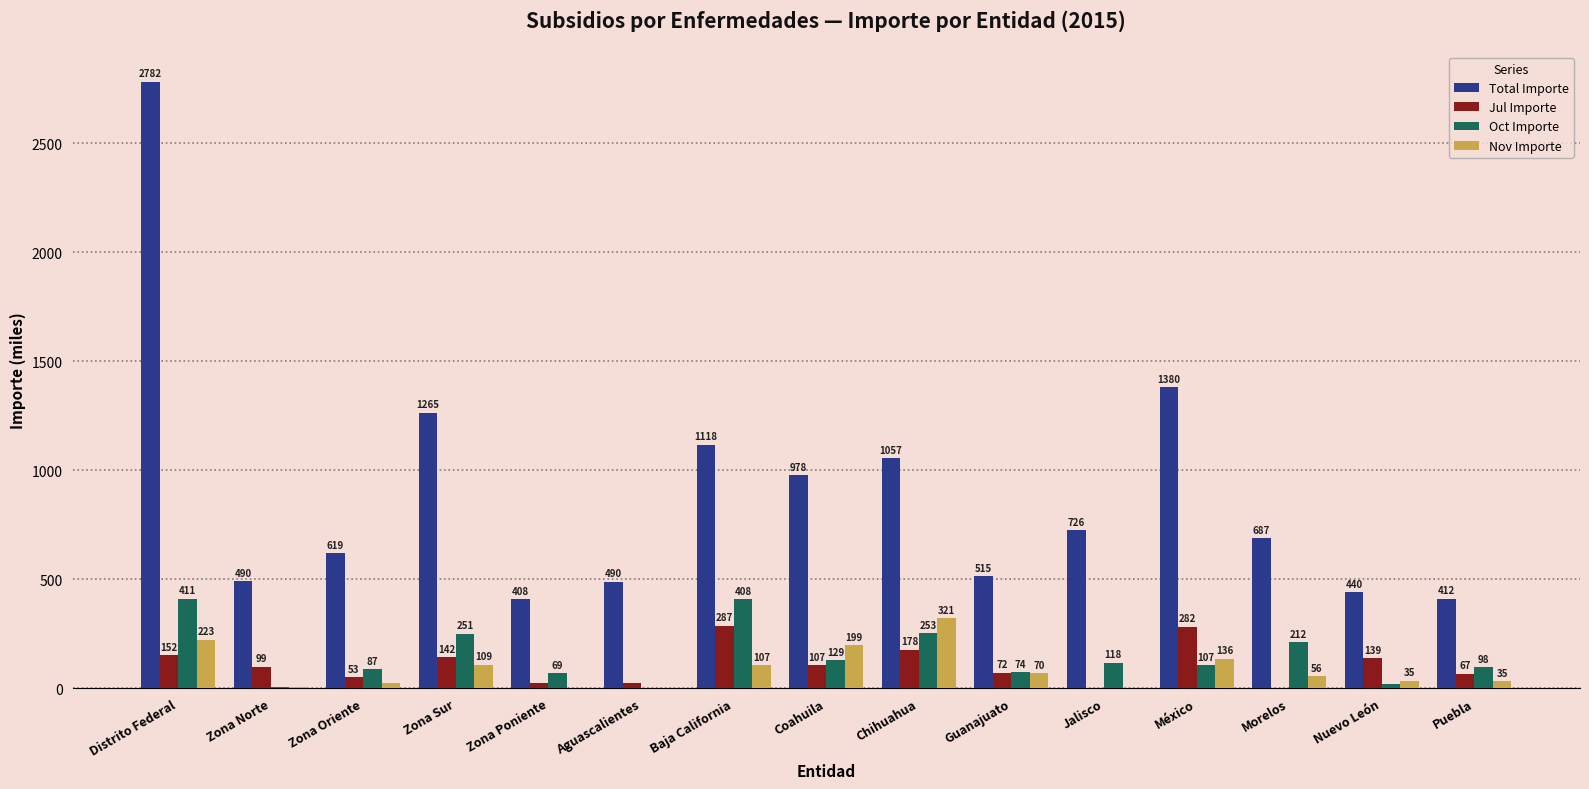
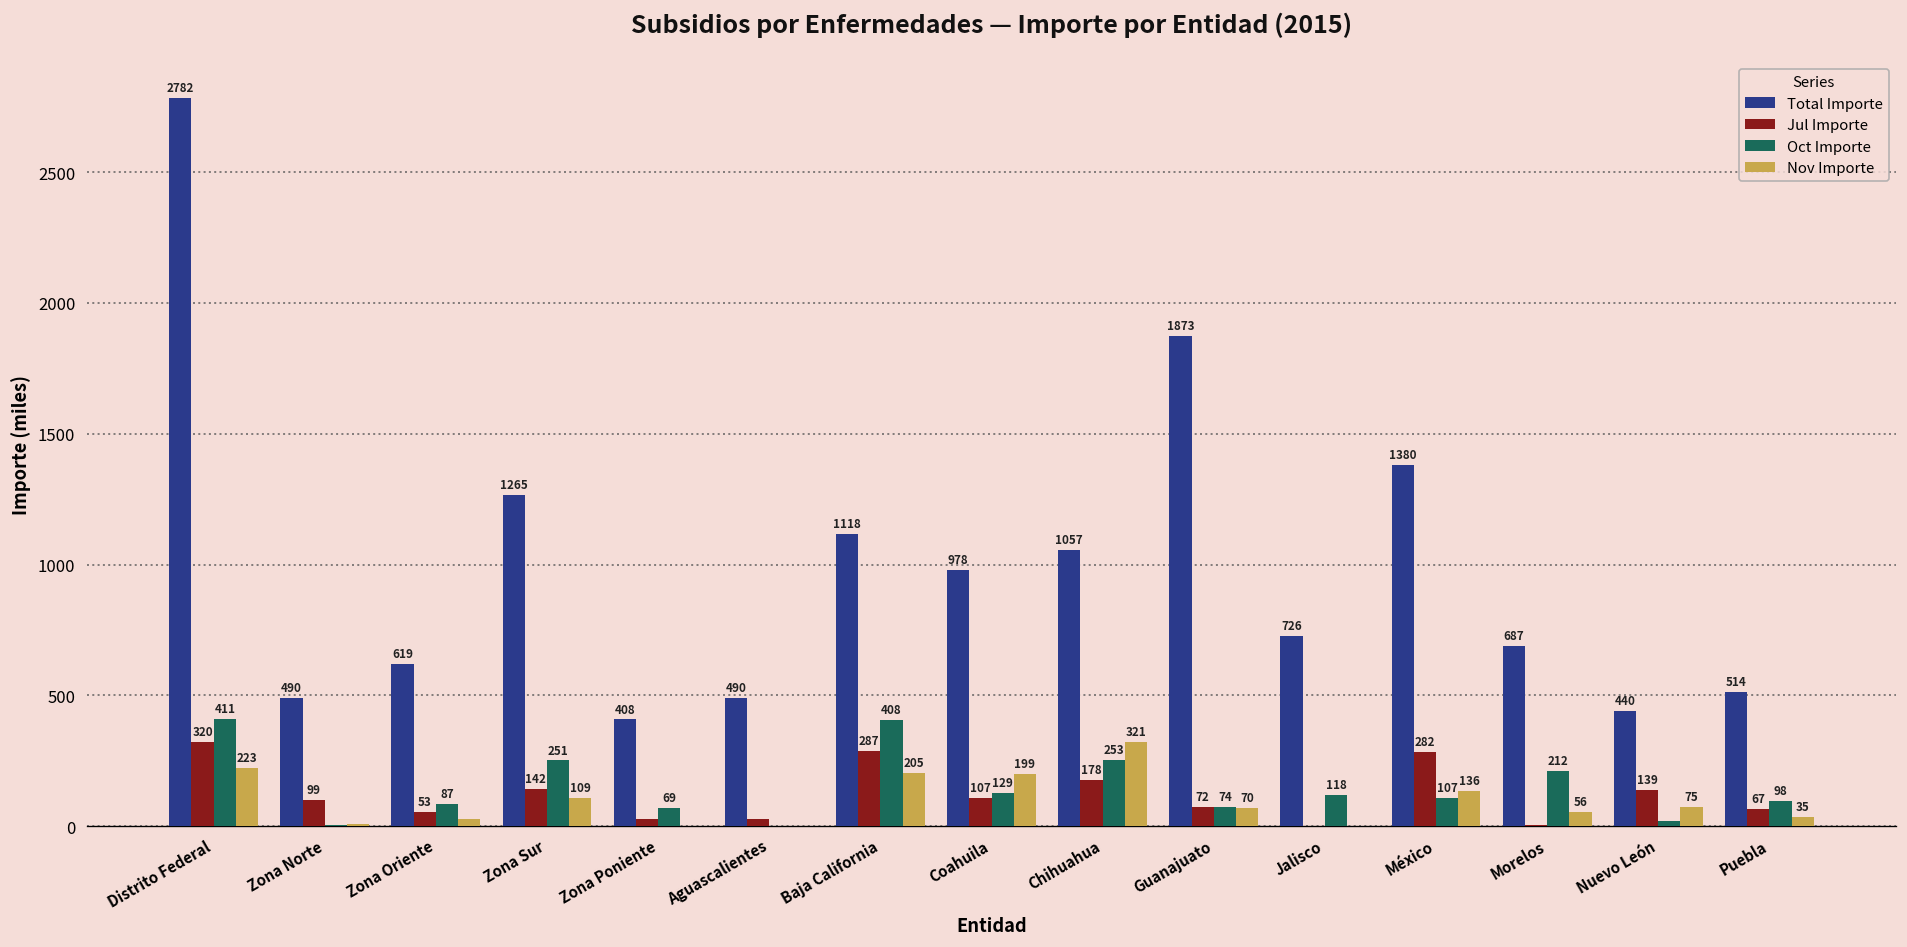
Jul Importe, Distrito Federal: 152 -> 320
Nov Importe, Baja California: 107 -> 205
Total Importe, Guanajuato: 515 -> 1873
Nov Importe, Nuevo León: 35 -> 75
Total Importe, Puebla: 412 -> 514
